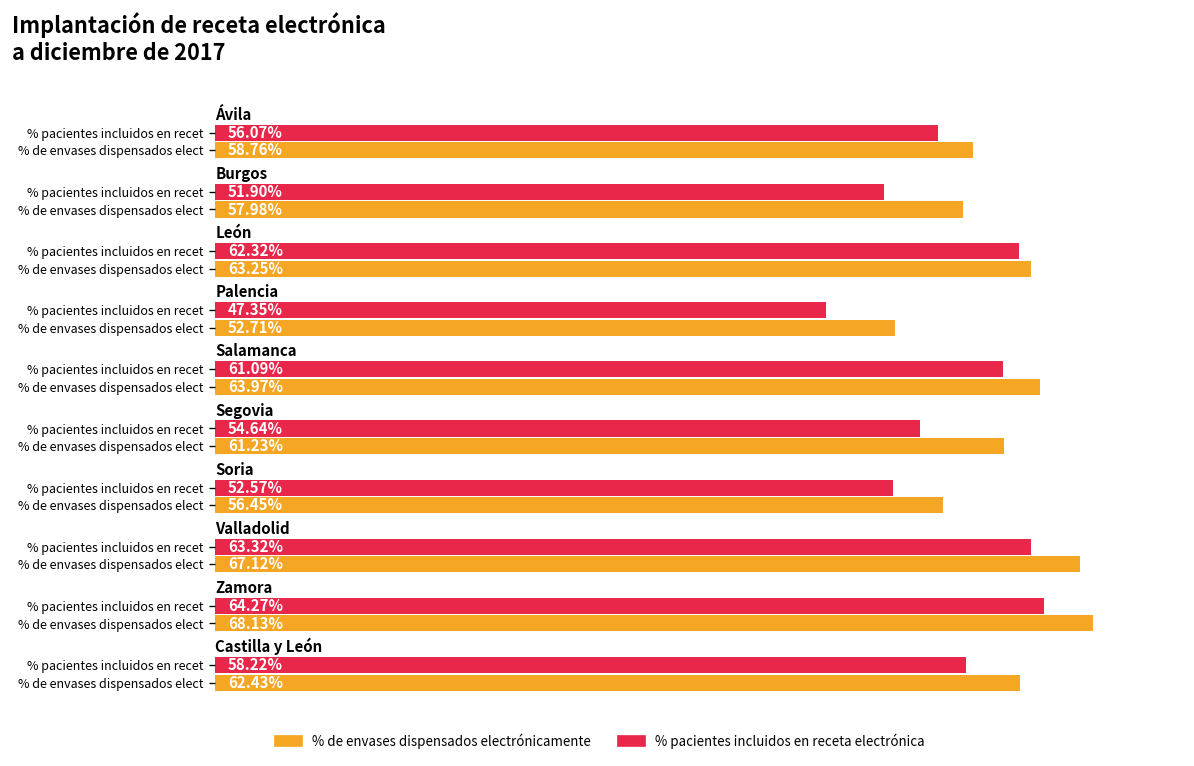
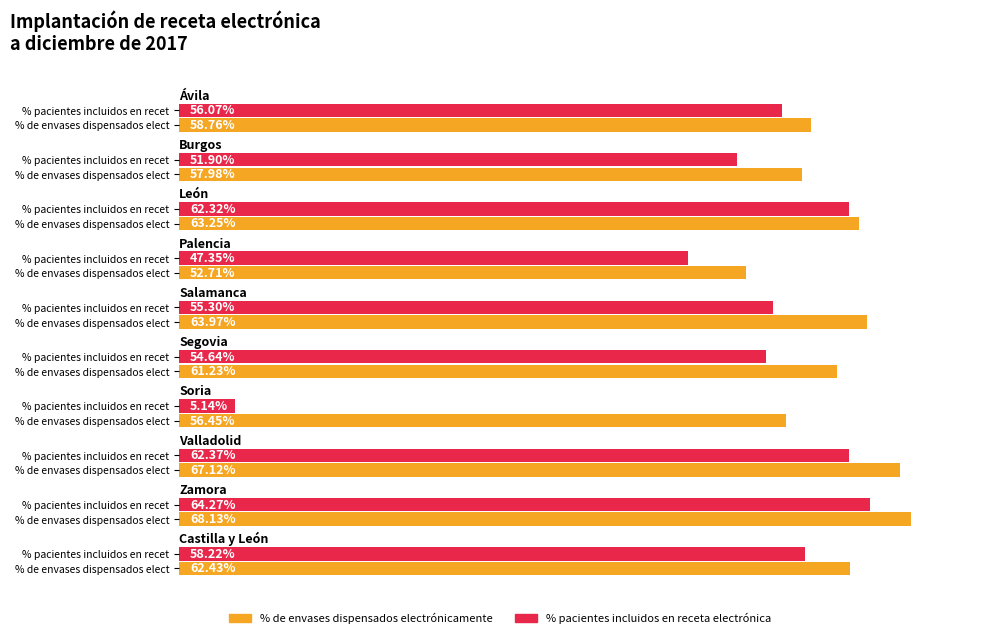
Salamanca, % pacientes incluidos en recet: 61.09% -> 55.30%
Soria, % pacientes incluidos en recet: 52.57% -> 5.14%
Valladolid, % pacientes incluidos en recet: 63.32% -> 62.37%
